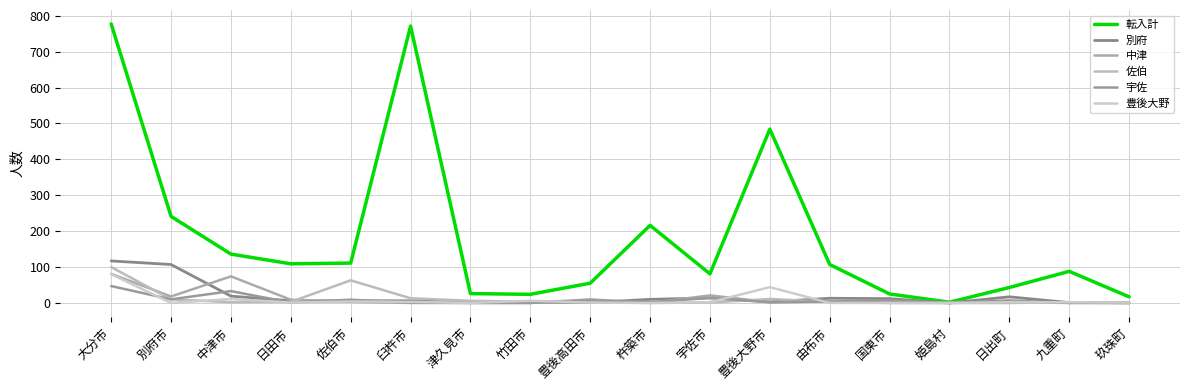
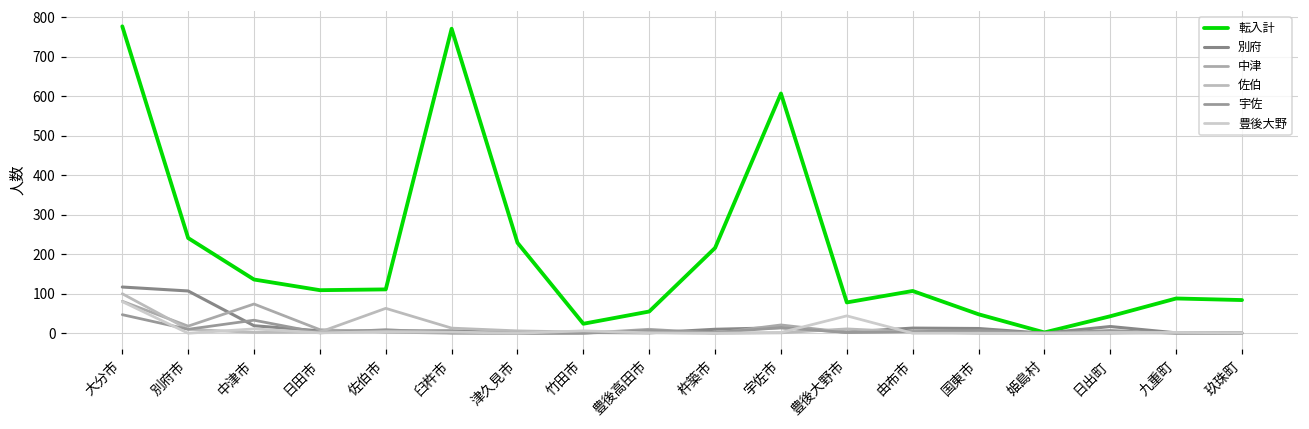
転入計, 津久見市: 30 -> 230
転入計, 宇佐市: 80 -> 610
転入計, 豊後大野市: 480 -> 80
転入計, 国東市: 30 -> 50
転入計, 玖珠町: 20 -> 80
